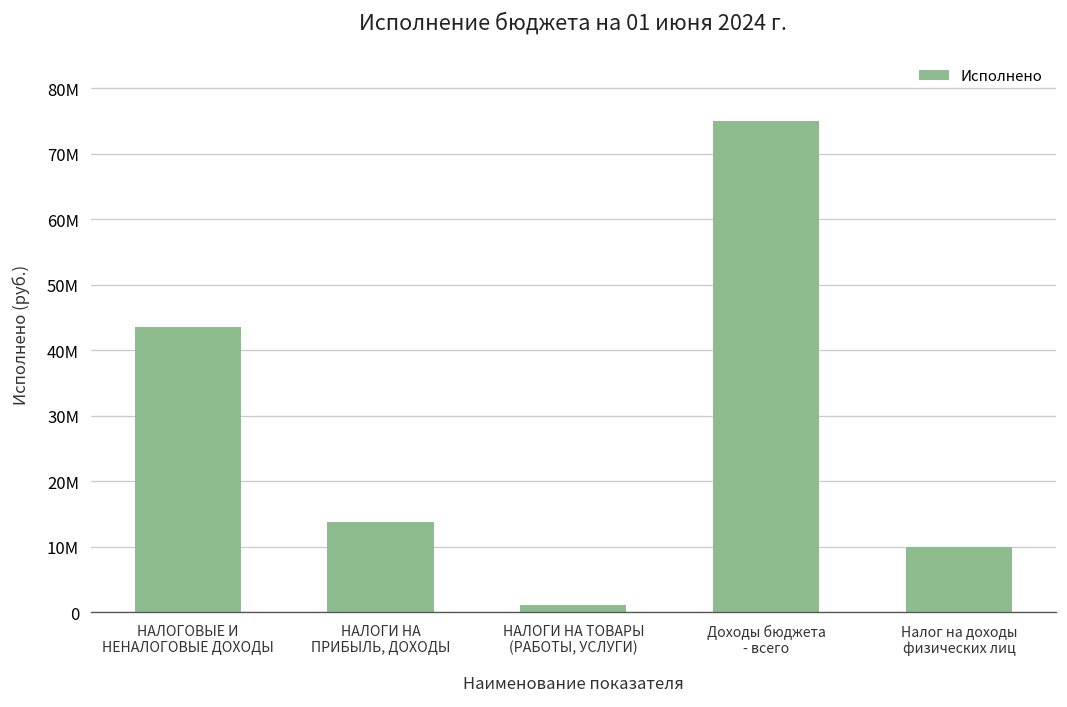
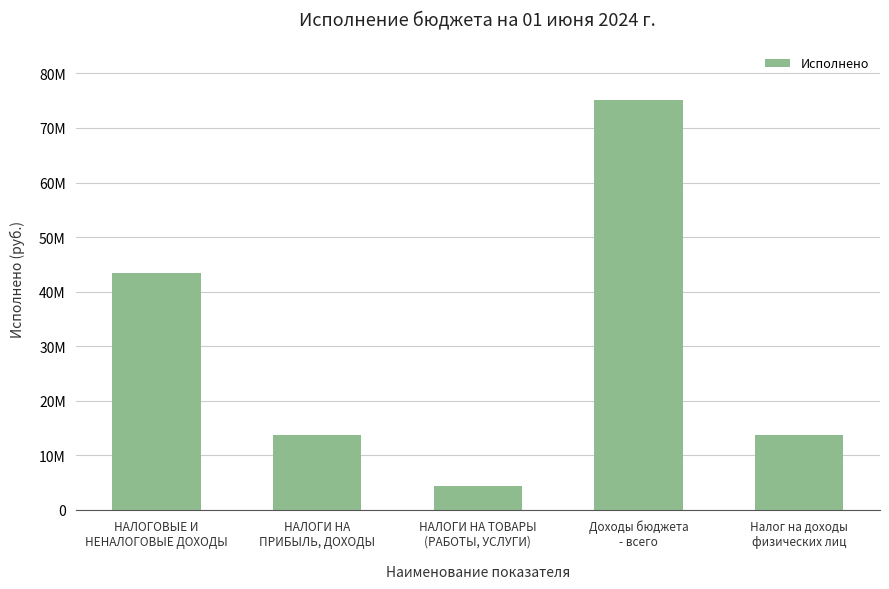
НАЛОГИ НА ТОВАРЫ (РАБОТЫ, УСЛУГИ): 1000000 -> 4000000
Налог на доходы физических лиц: 10000000 -> 14000000
